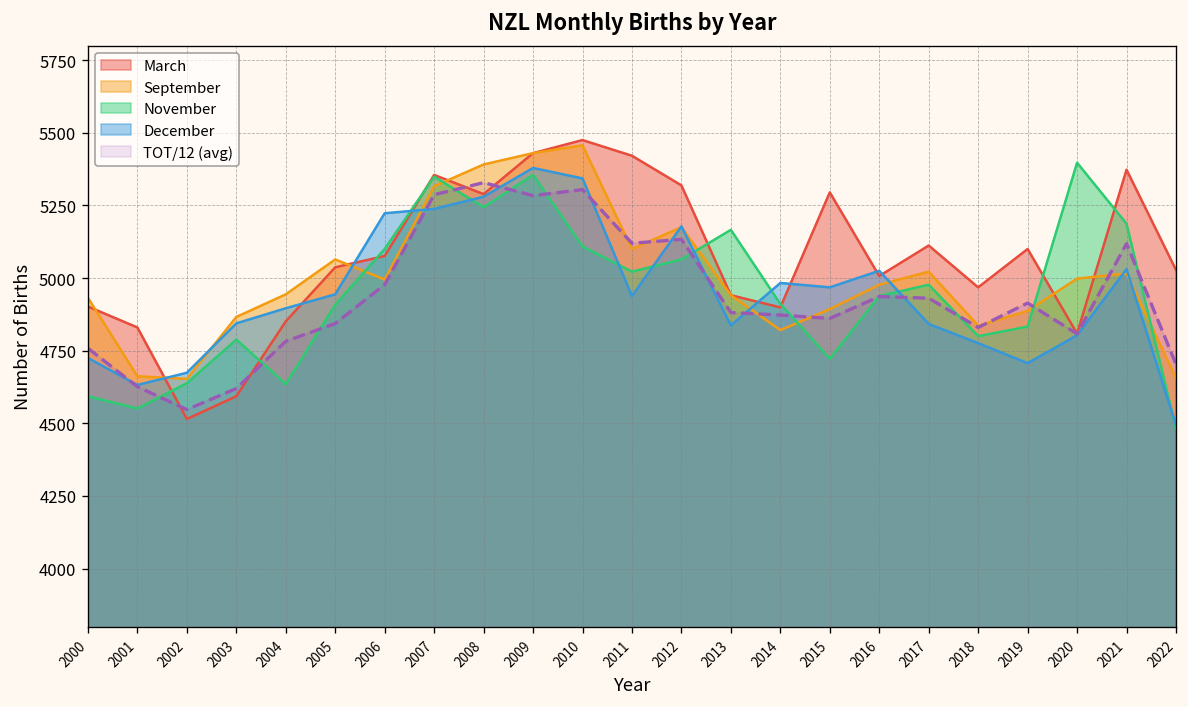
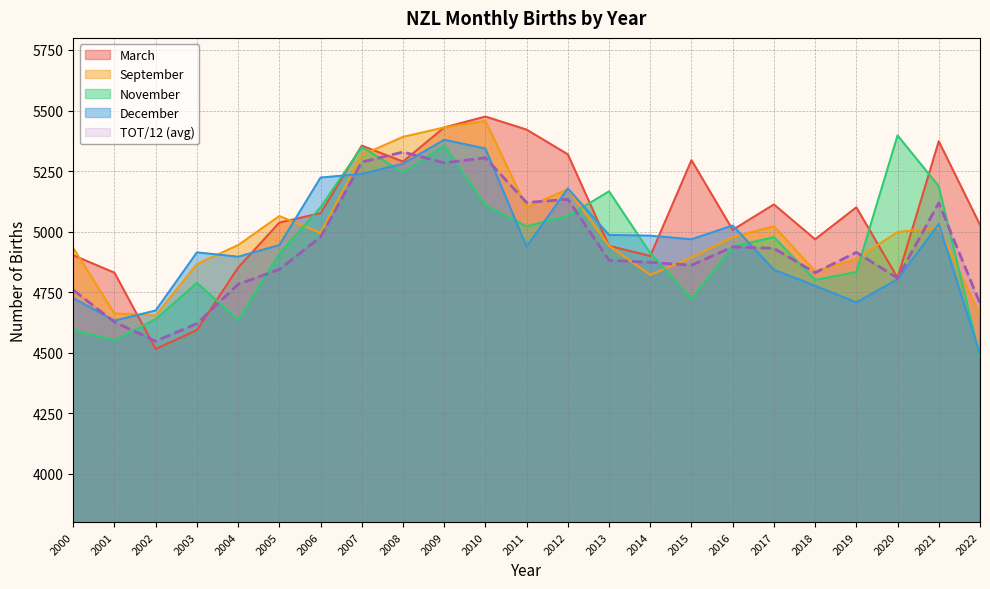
December, 2003: 4840 -> 4910
December, 2013: 4840 -> 4990
